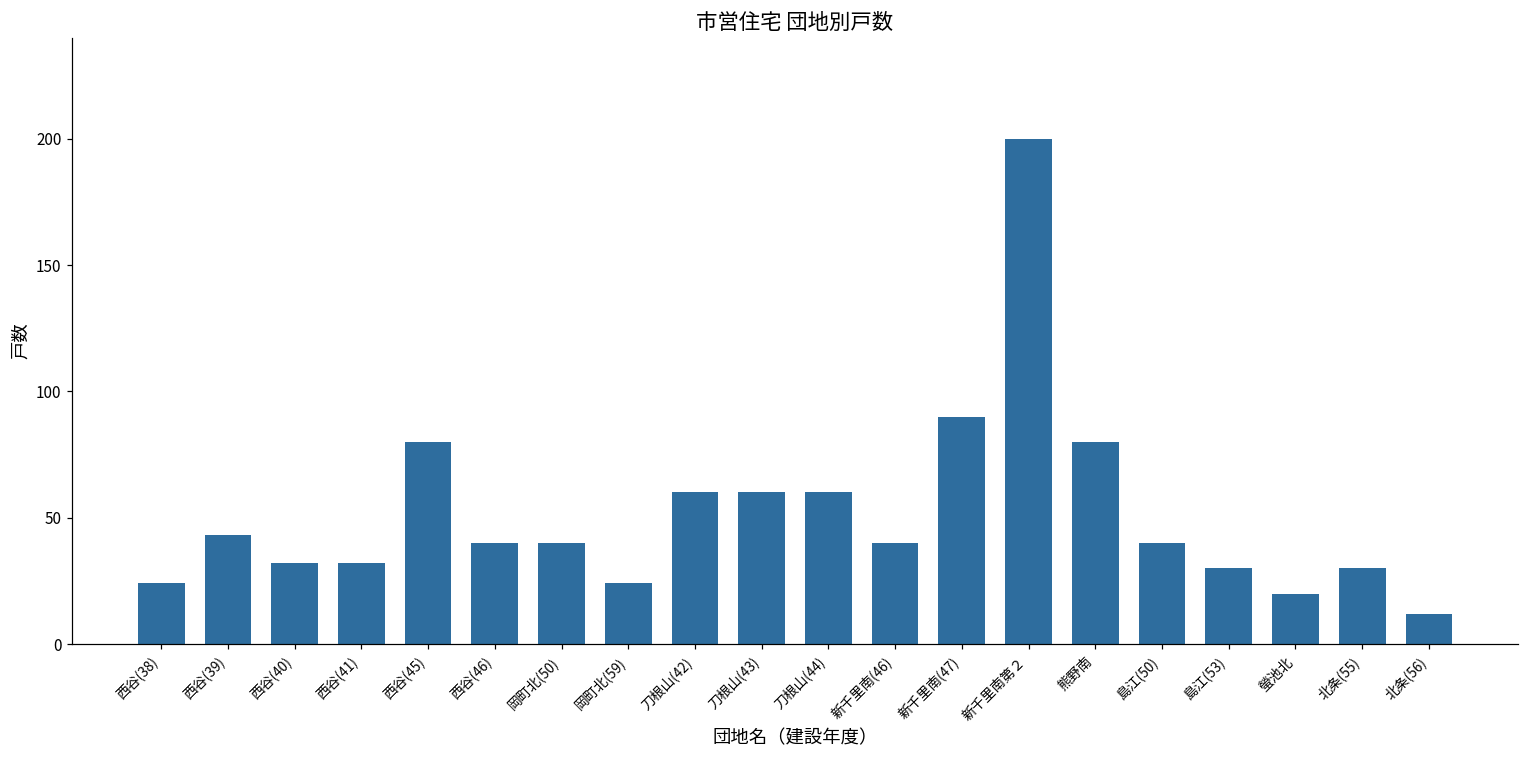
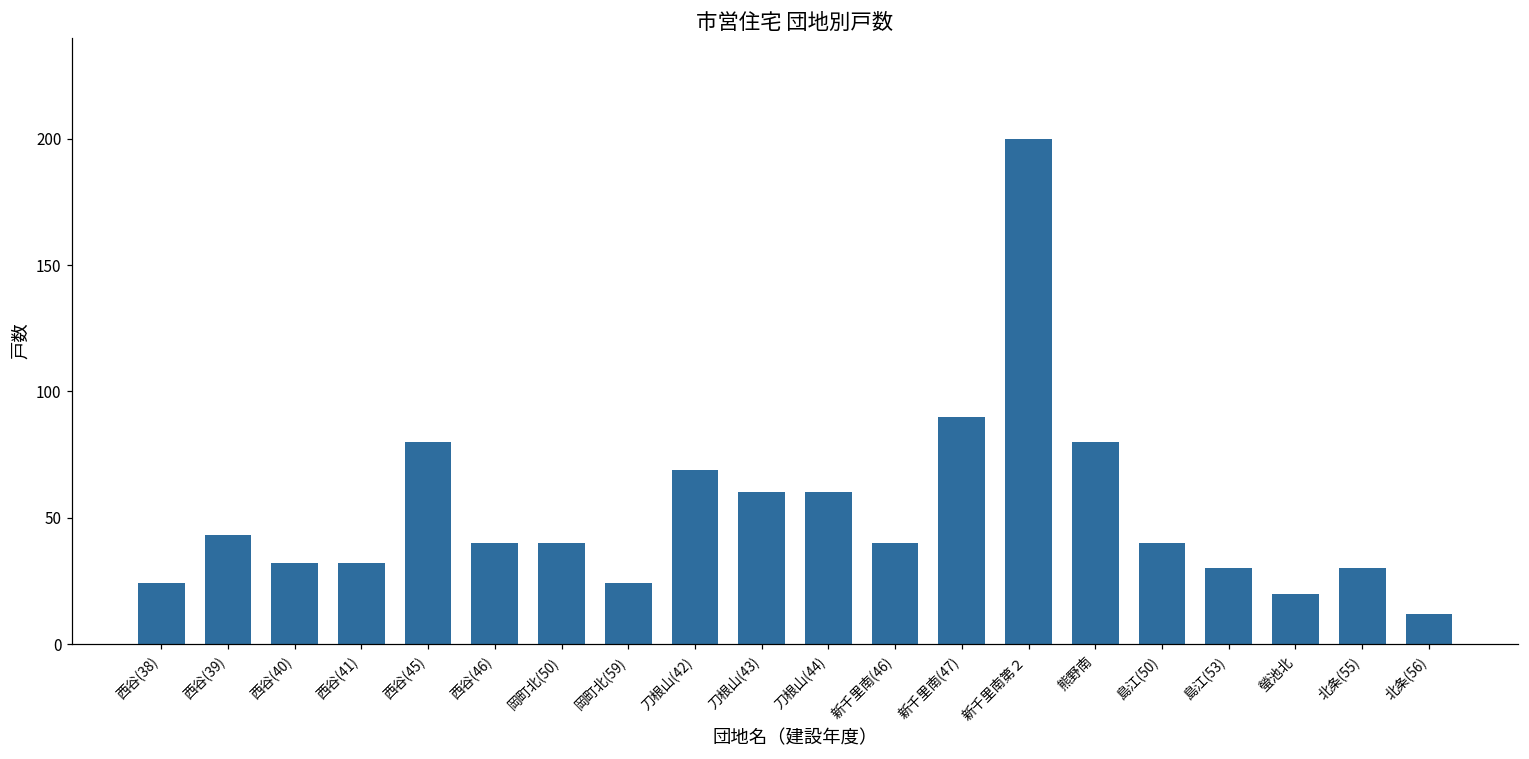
刀根山(42): 60 -> 69
